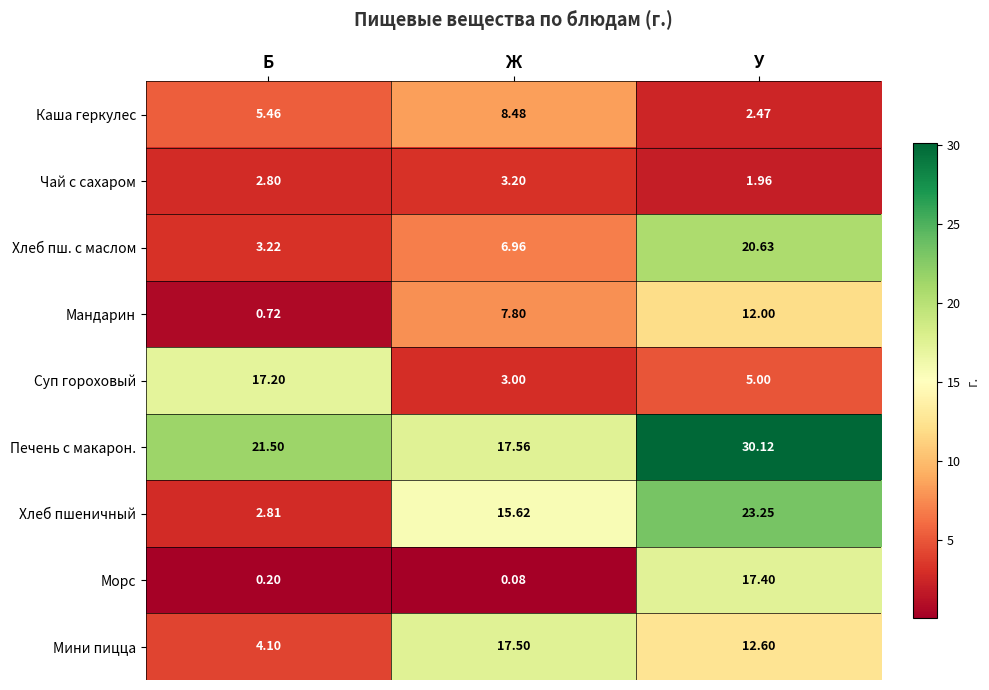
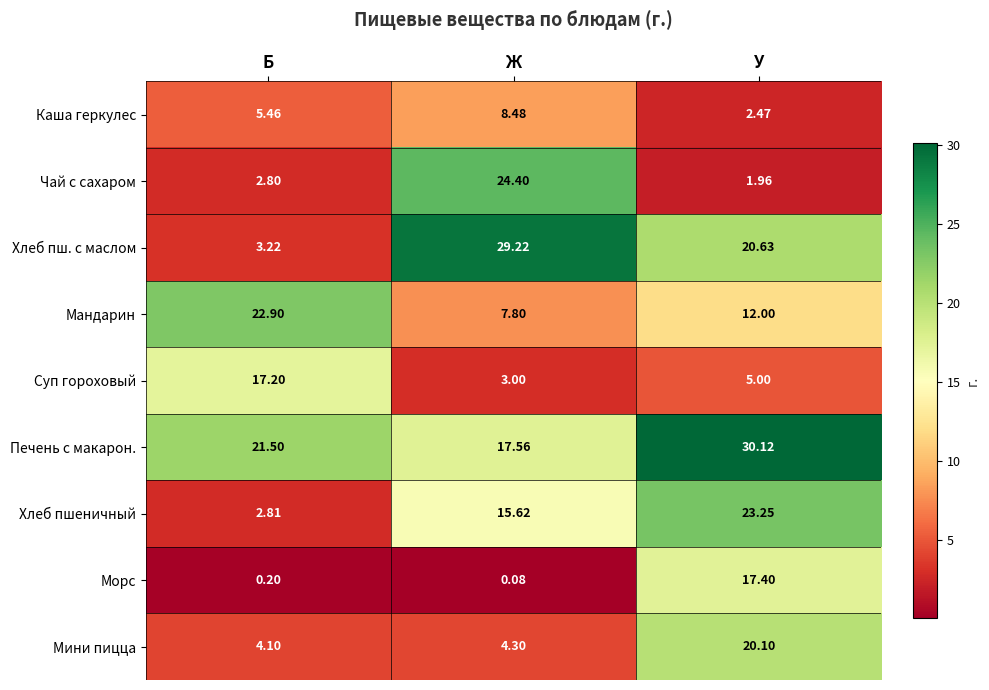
Чай с сахаром, Ж: 3.20 -> 24.40
Хлеб пш. с маслом, Ж: 6.96 -> 29.22
Мандарин, Б: 0.72 -> 22.90
Мини пицца, Ж: 17.50 -> 4.30
Мини пицца, У: 12.60 -> 20.10
